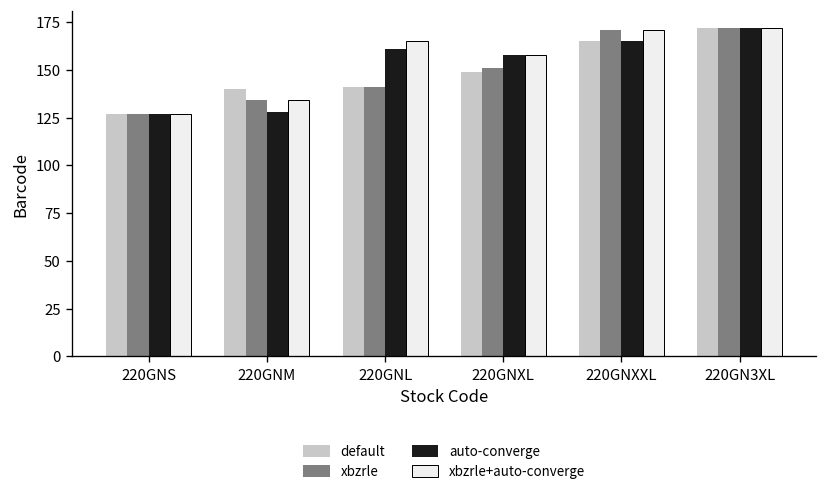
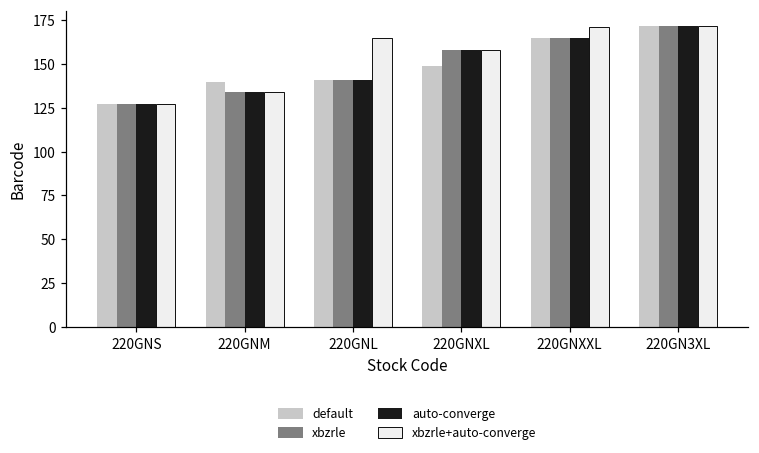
auto-converge, 220GNM: 128 -> 134
auto-converge, 220GNL: 161 -> 141
xbzrle, 220GNXL: 151 -> 158
xbzrle, 220GNXXL: 171 -> 165
